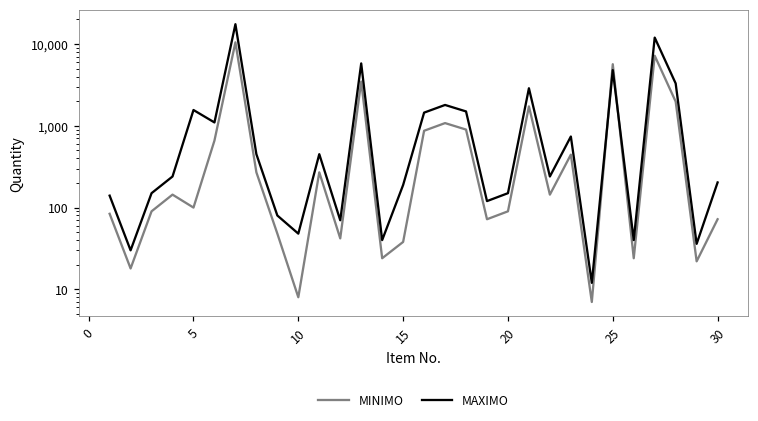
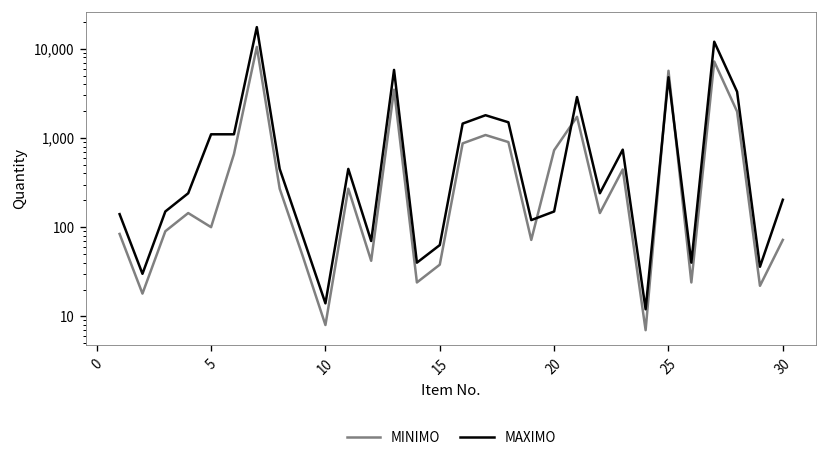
MAXIMO, 5: 1,600 -> 1,100
MAXIMO, 10: 50 -> 14
MAXIMO, 15: 190 -> 60
MINIMO, 20: 90 -> 700
